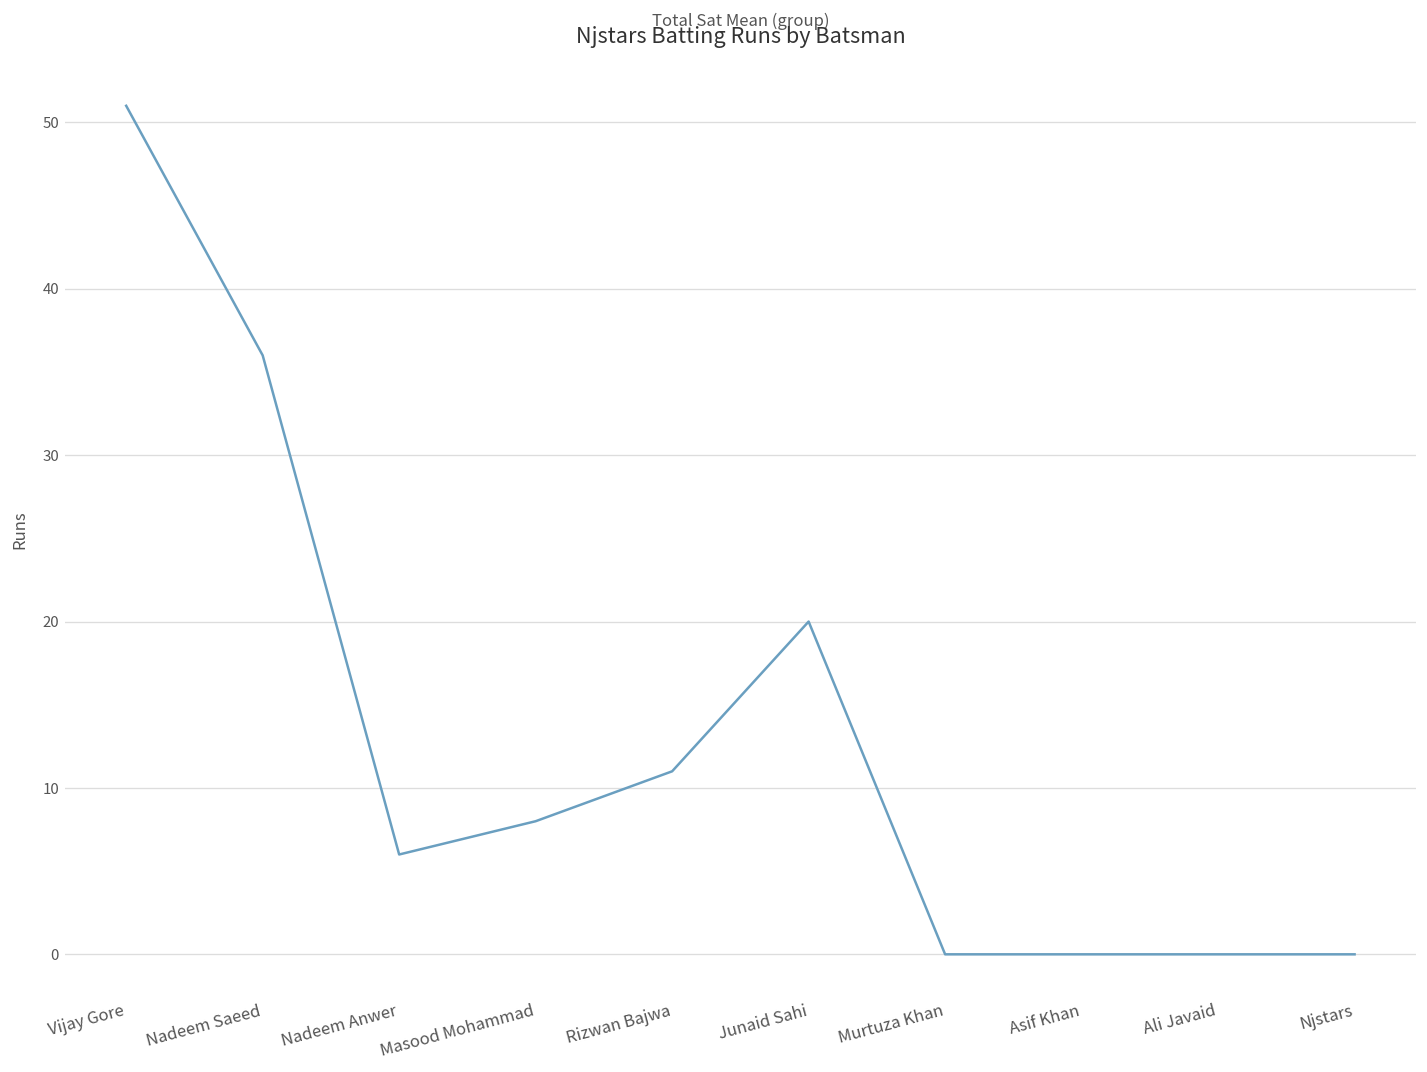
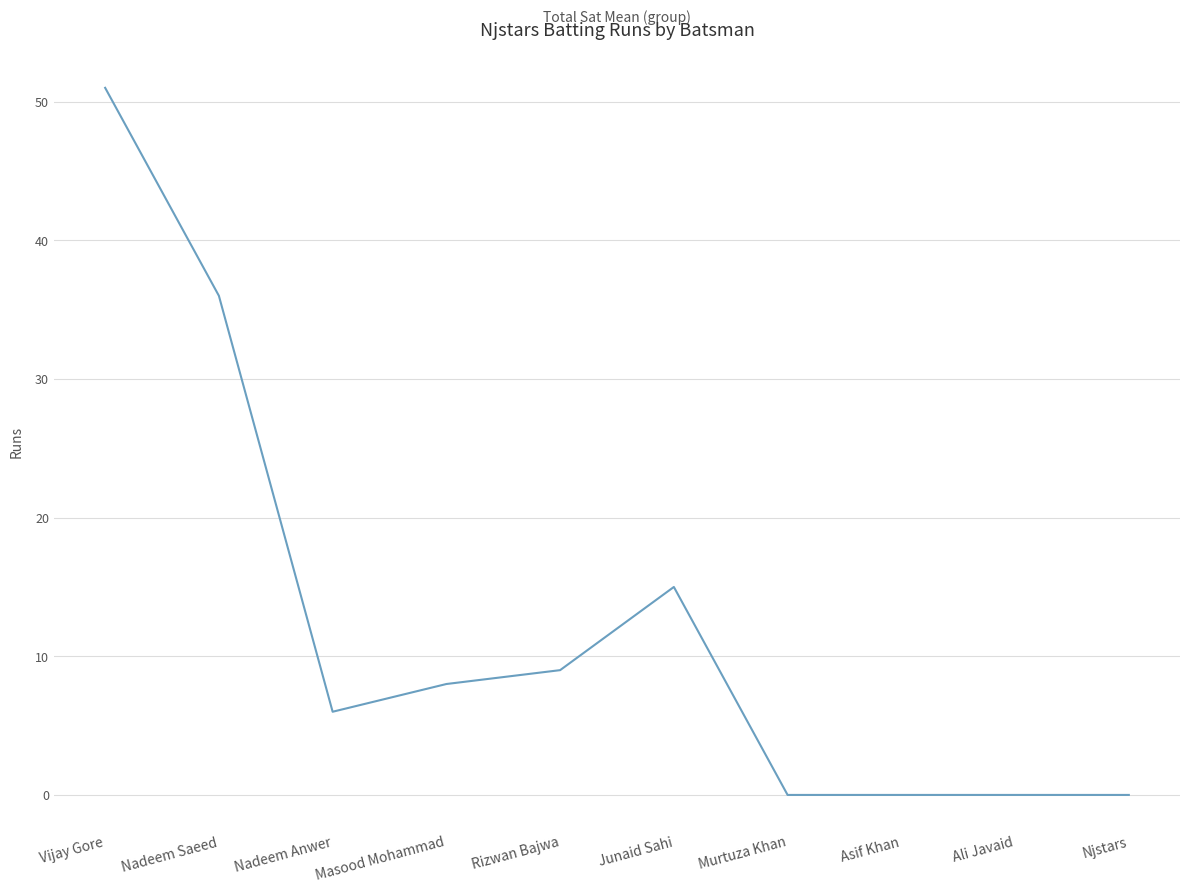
Rizwan Bajwa: 11 -> 9
Junaid Sahi: 20 -> 15
